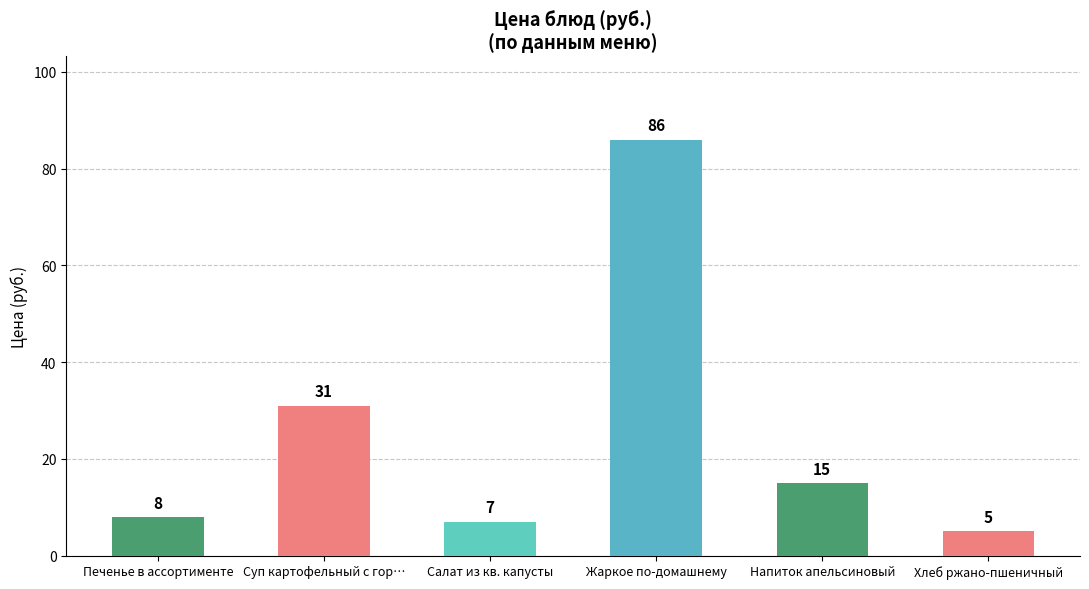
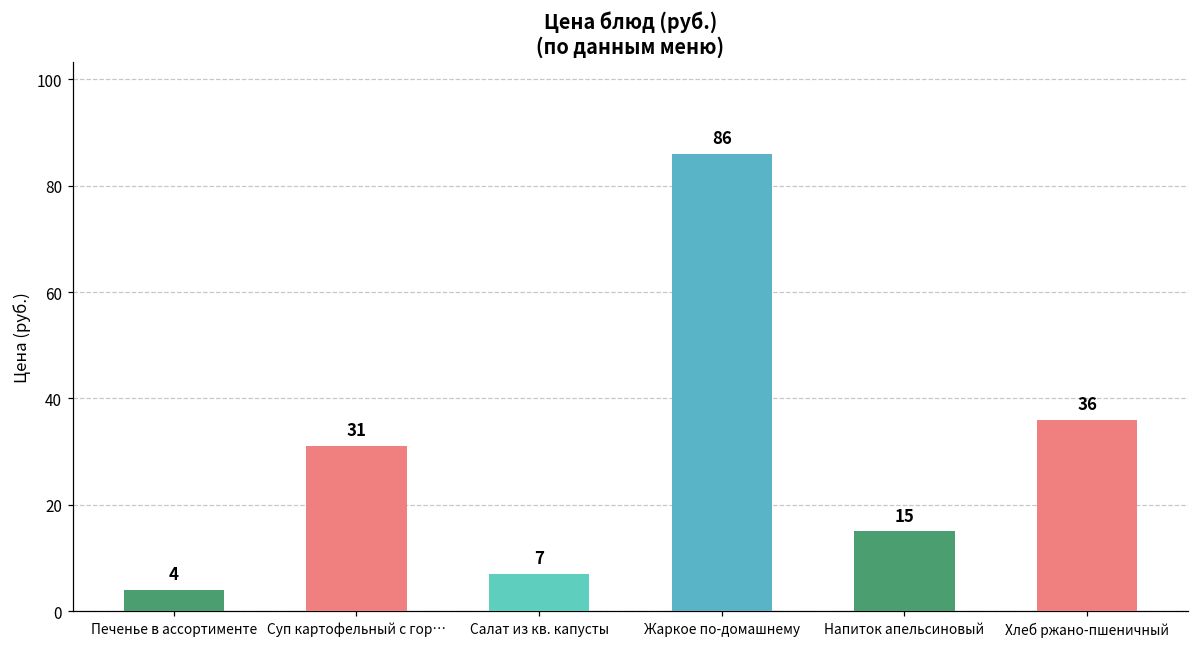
Печенье в ассортименте: 8 -> 4
Хлеб ржано-пшеничный: 5 -> 36
